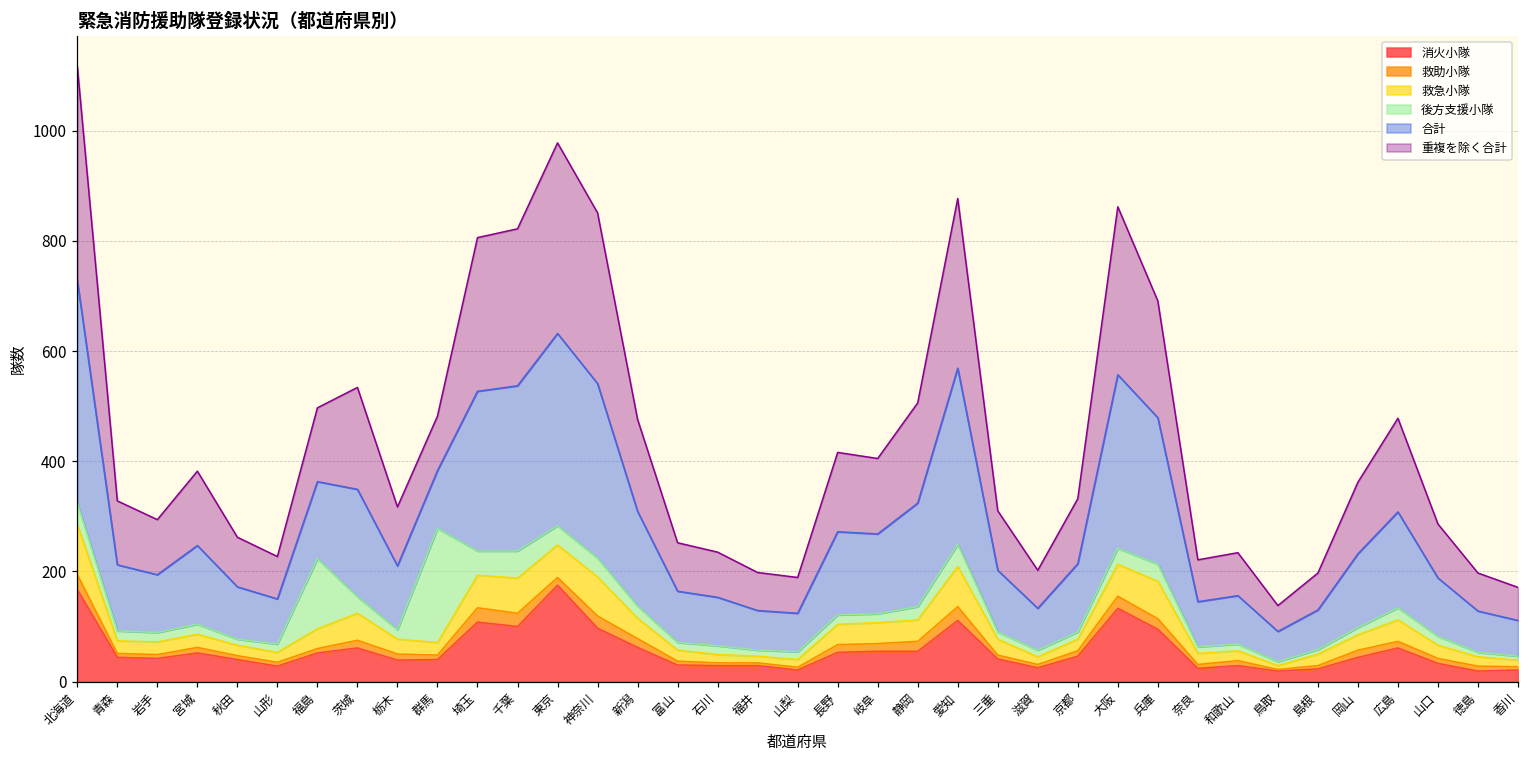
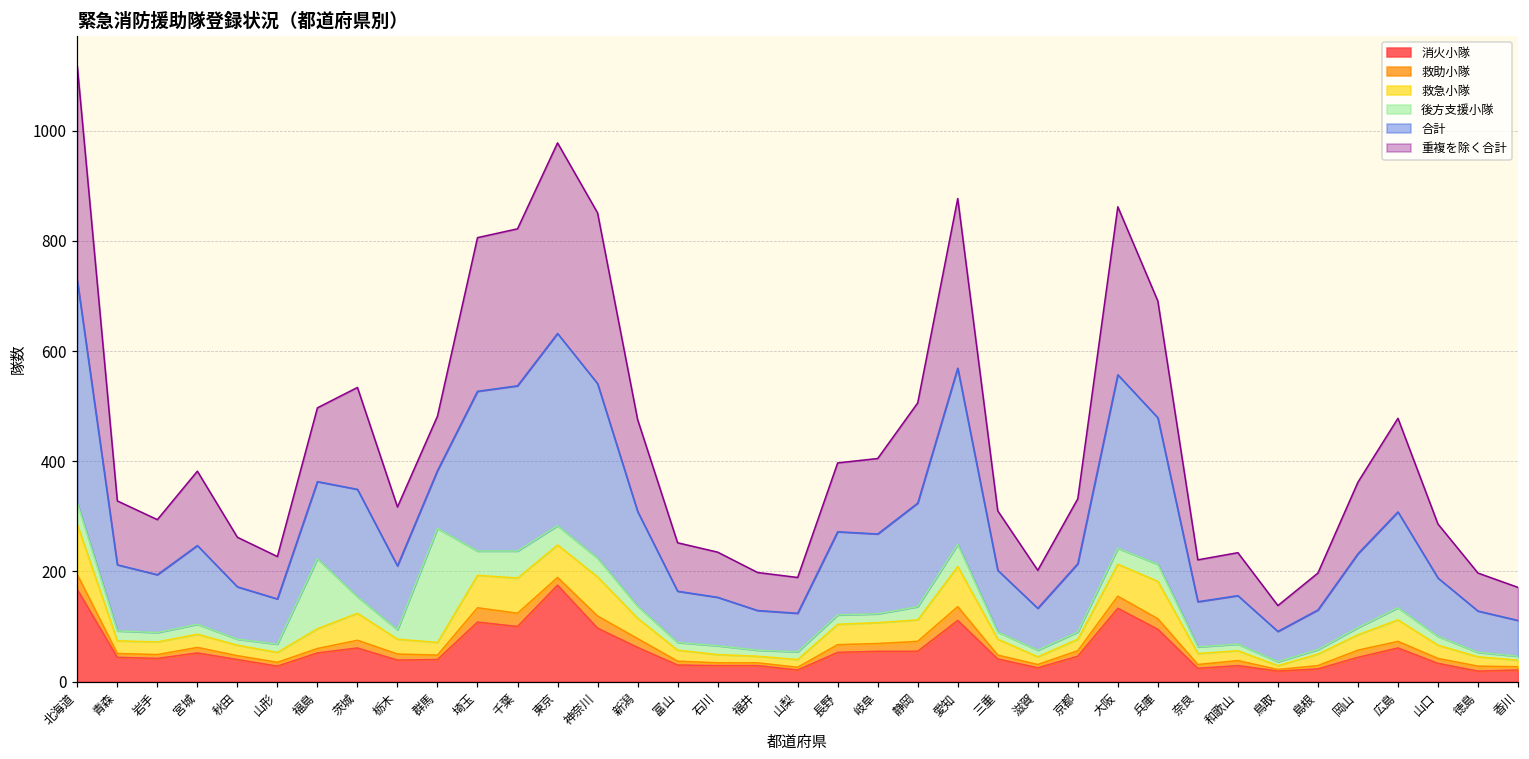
重複を除く合計, 長野: 140 -> 130
